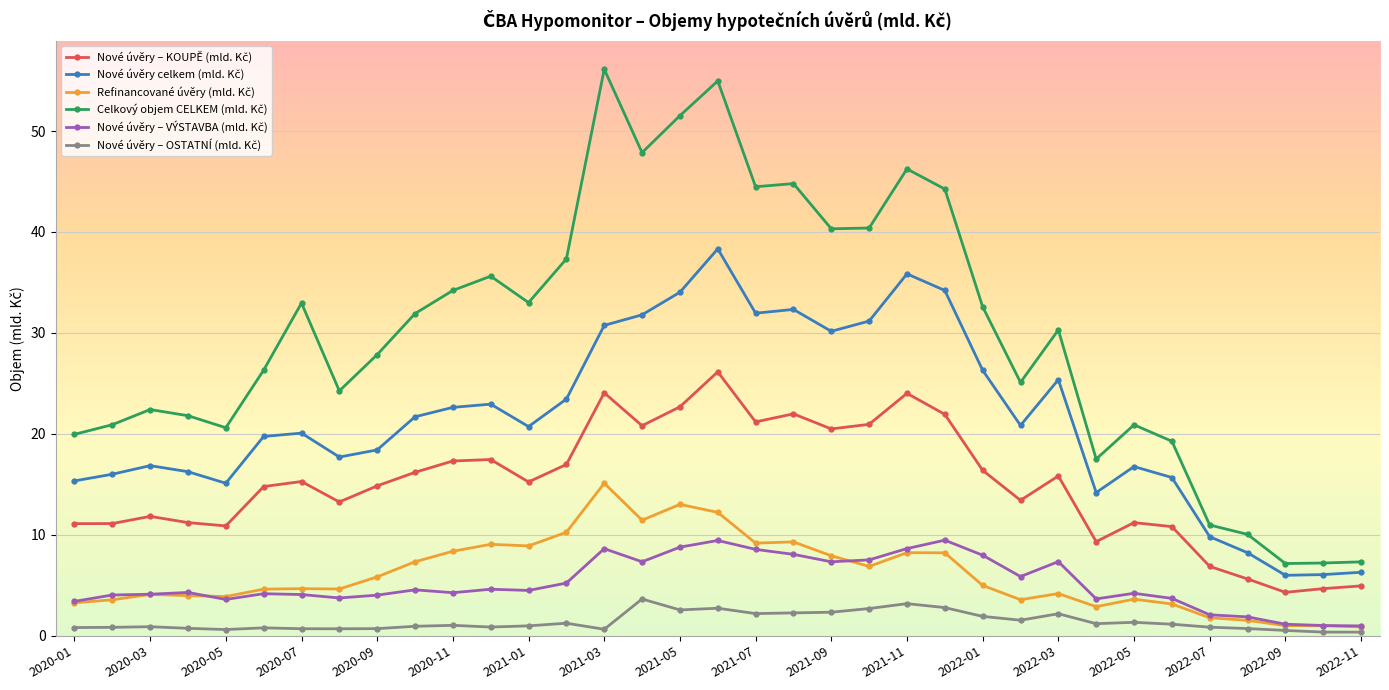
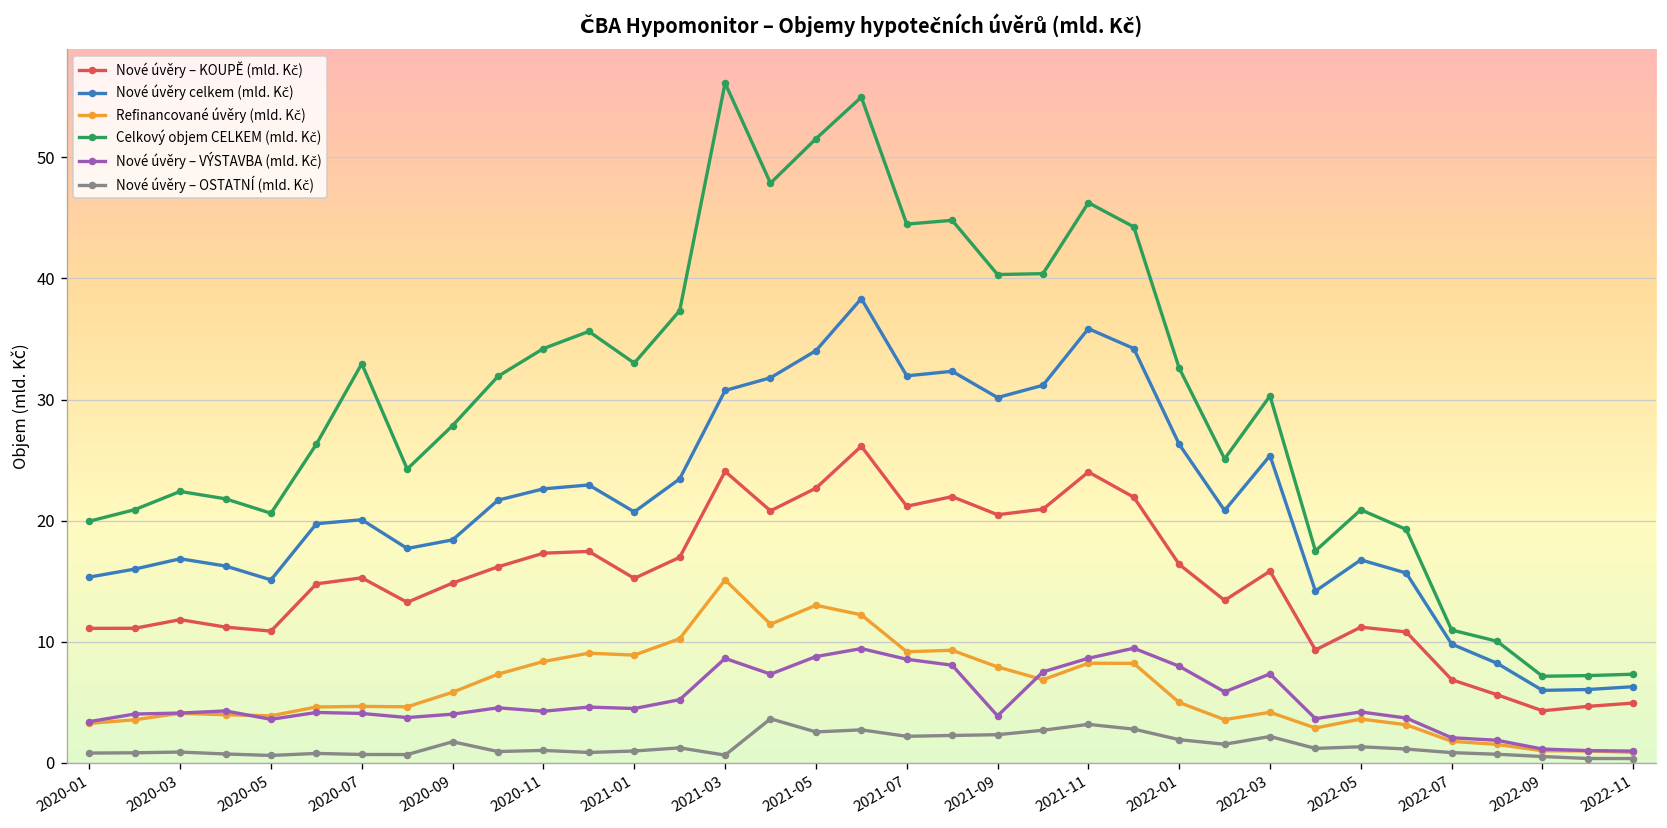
Nové úvěry – OSTATNÍ (mld. Kč), 2020-09: 0.7 -> 1.8
Nové úvěry – VÝSTAVBA (mld. Kč), 2021-09: 7.3 -> 3.9
